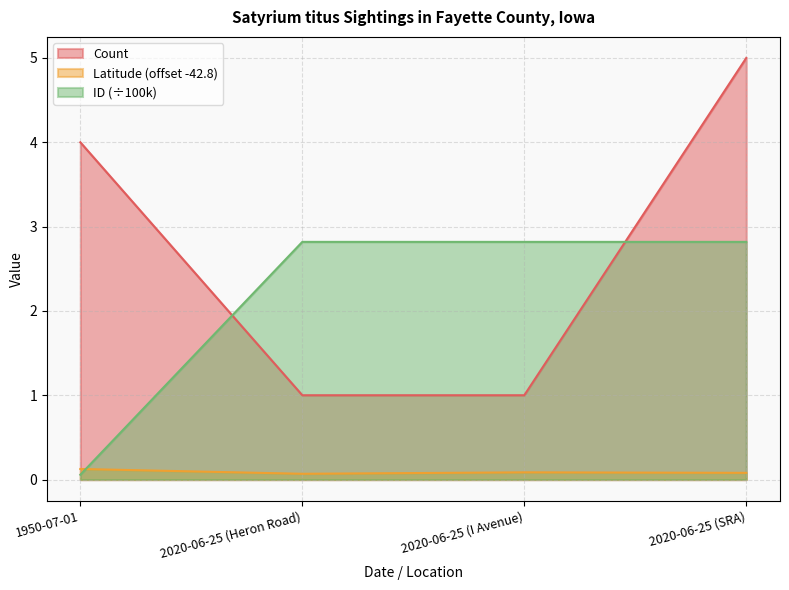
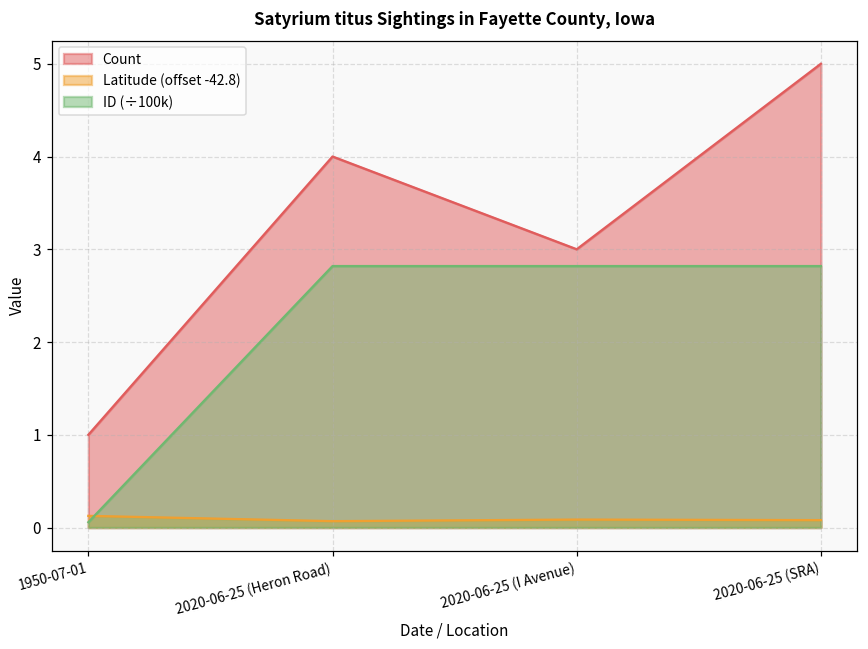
Count, 1950-07-01: 4 -> 1
Count, 2020-06-25 (Heron Road): 1 -> 4
Count, 2020-06-25 (I Avenue): 1 -> 3
